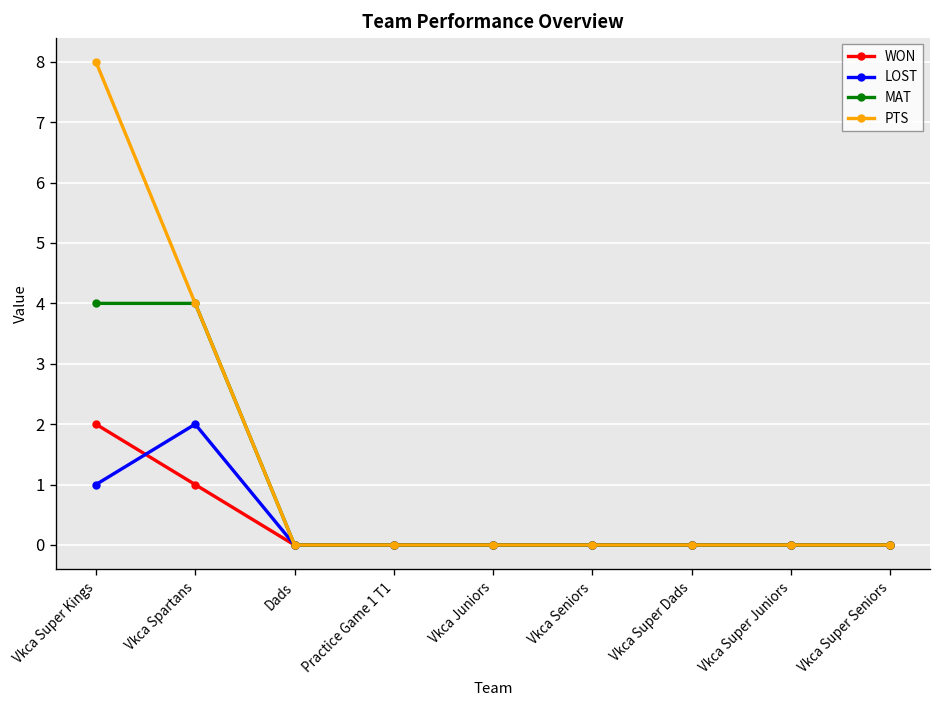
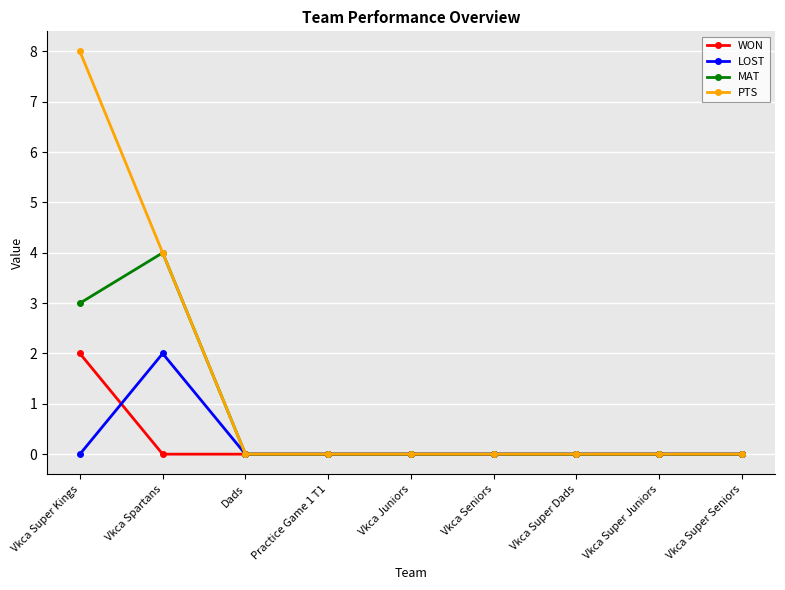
LOST, Vkca Super Kings: 1 -> 0
MAT, Vkca Super Kings: 4 -> 3
WON, Vkca Spartans: 1 -> 0
